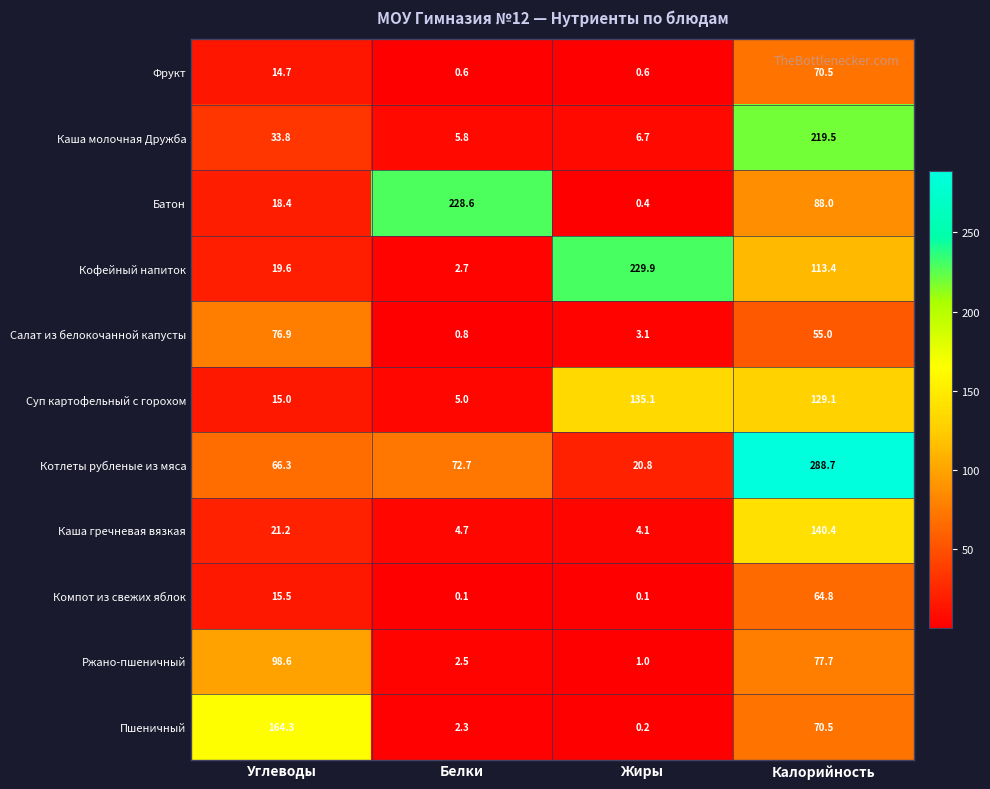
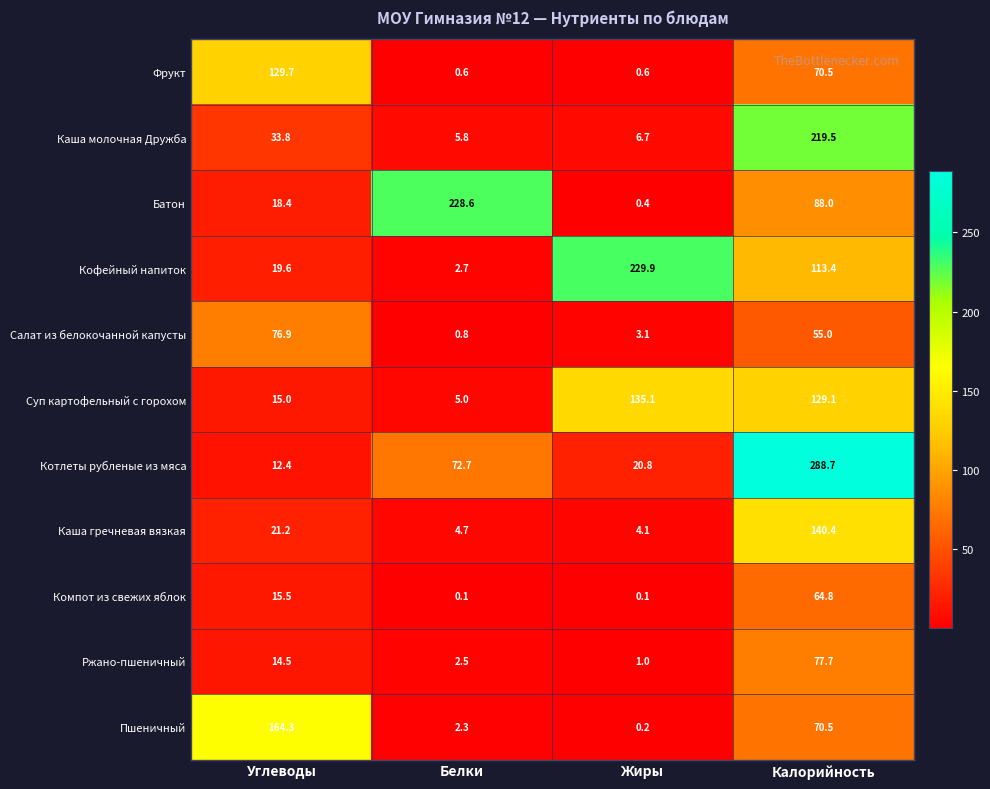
Фрукт, Углеводы: 14.7 -> 129.7
Котлеты рубленые из мяса, Углеводы: 66.3 -> 12.4
Ржано-пшеничный, Углеводы: 98.6 -> 14.5
